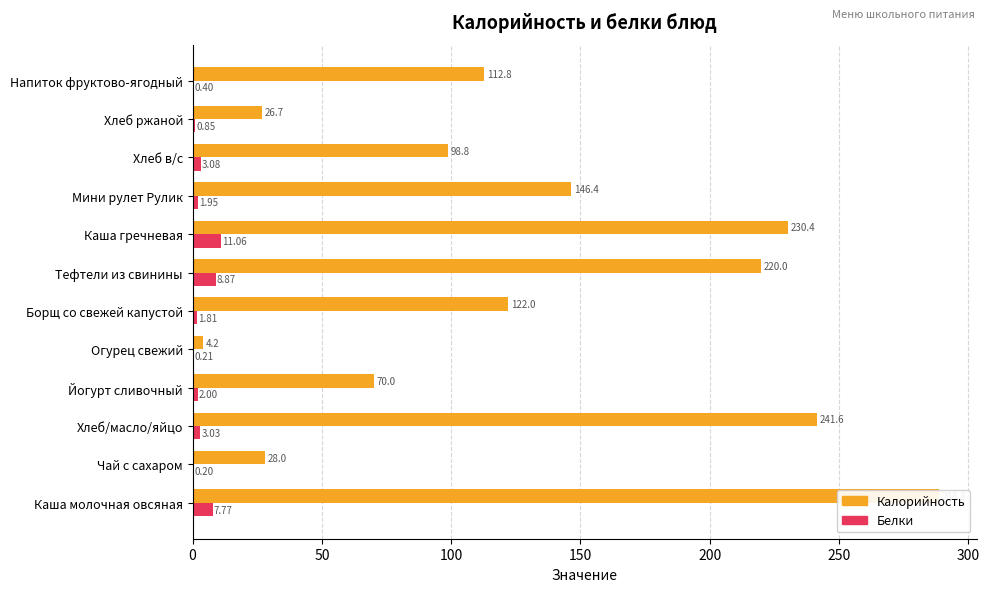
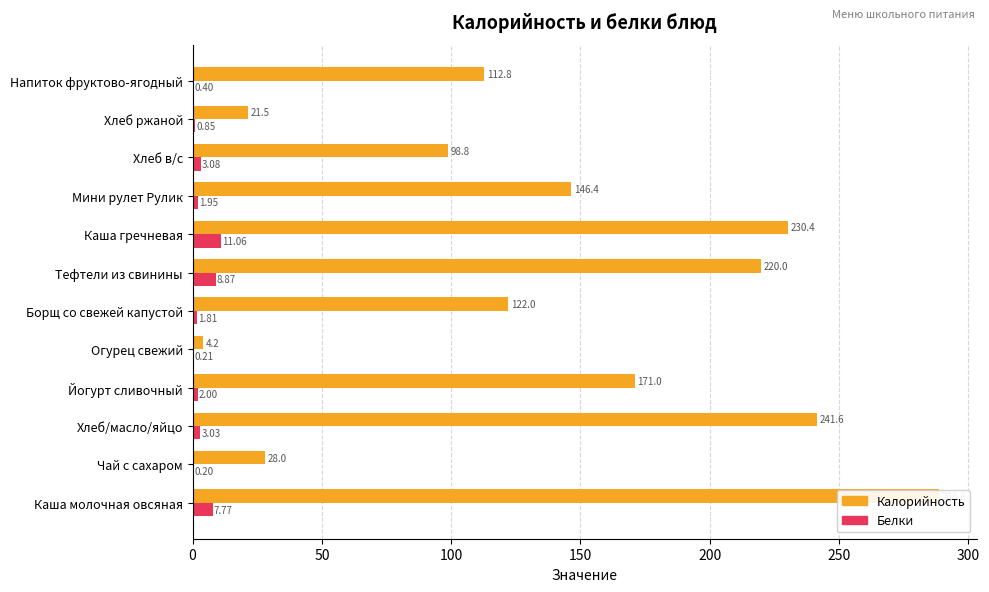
Калорийность, Хлеб ржаной: 26.7 -> 21.5
Калорийность, Йогурт сливочный: 70.0 -> 171.0
